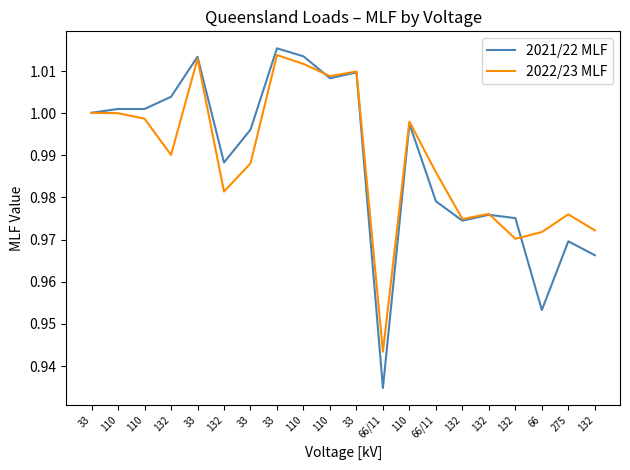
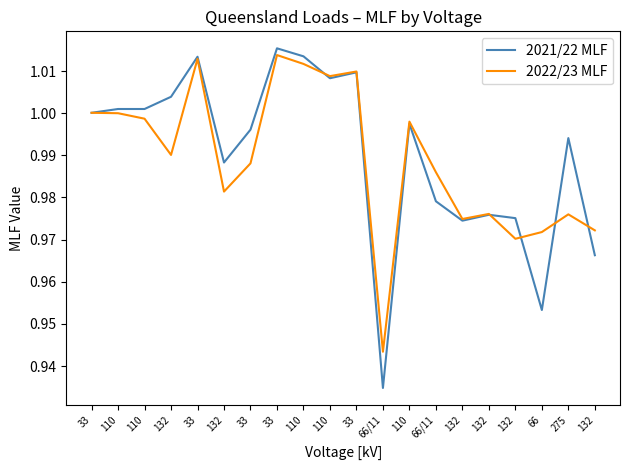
2021/22 MLF, 275: 0.970 -> 0.994
